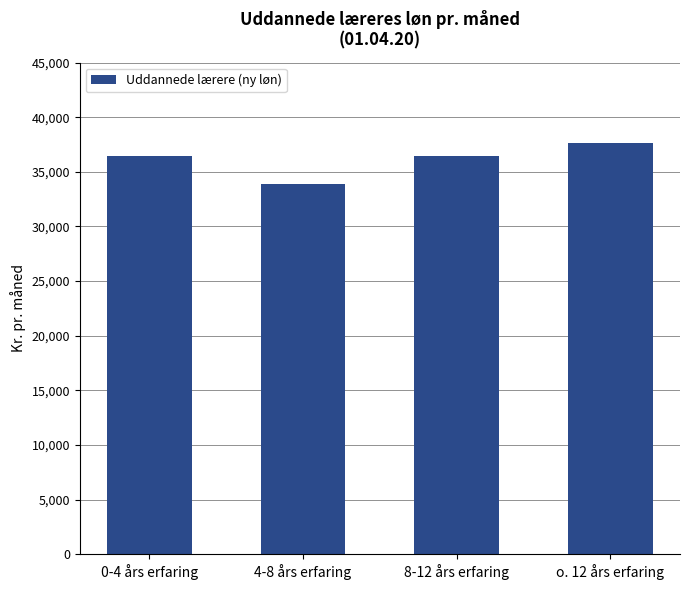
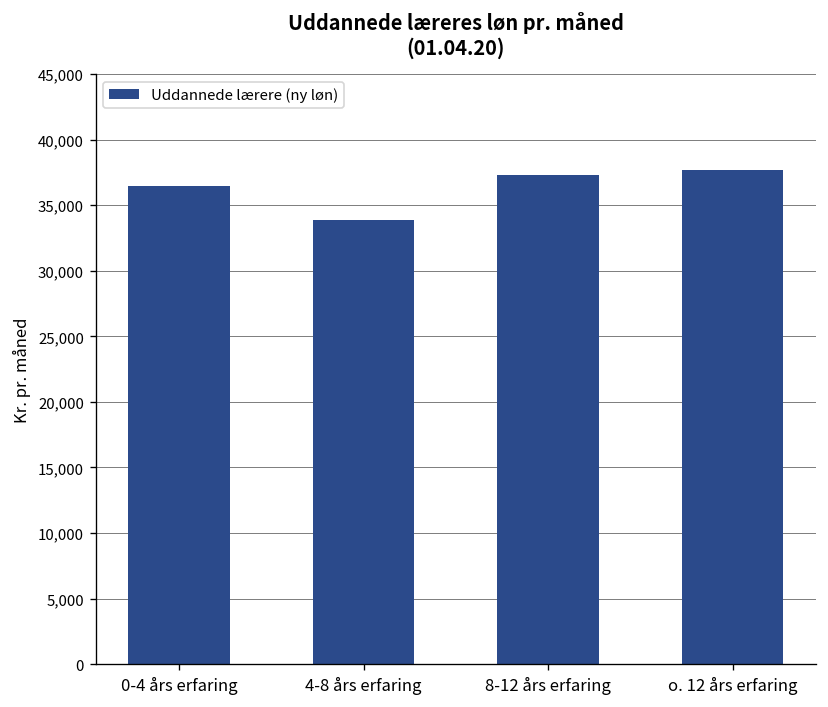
8-12 års erfaring: 36,500 -> 37,300
